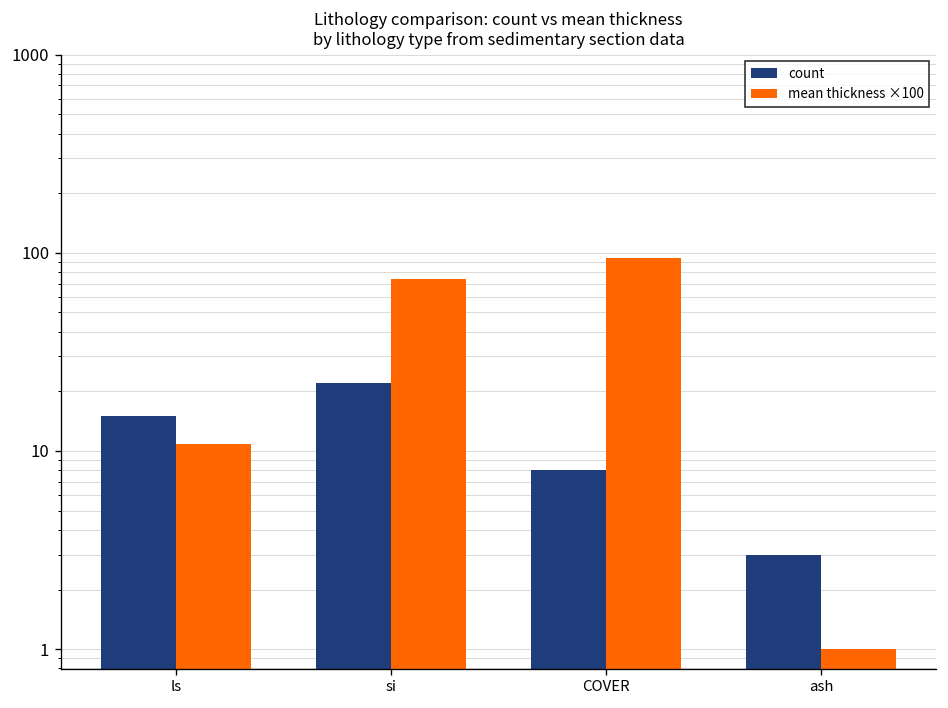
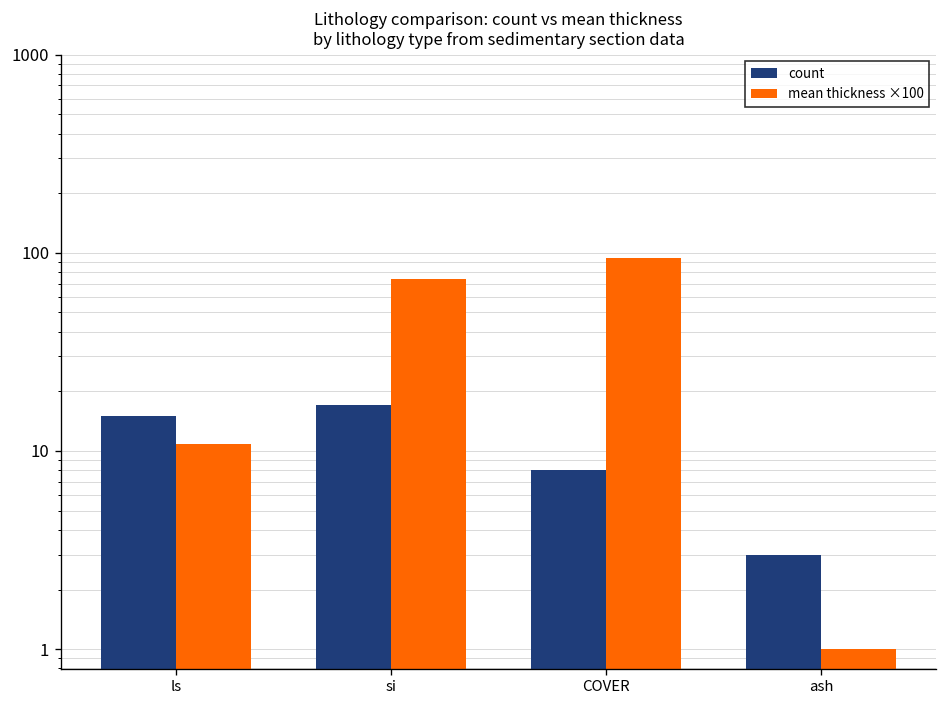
count, si: 22 -> 17
